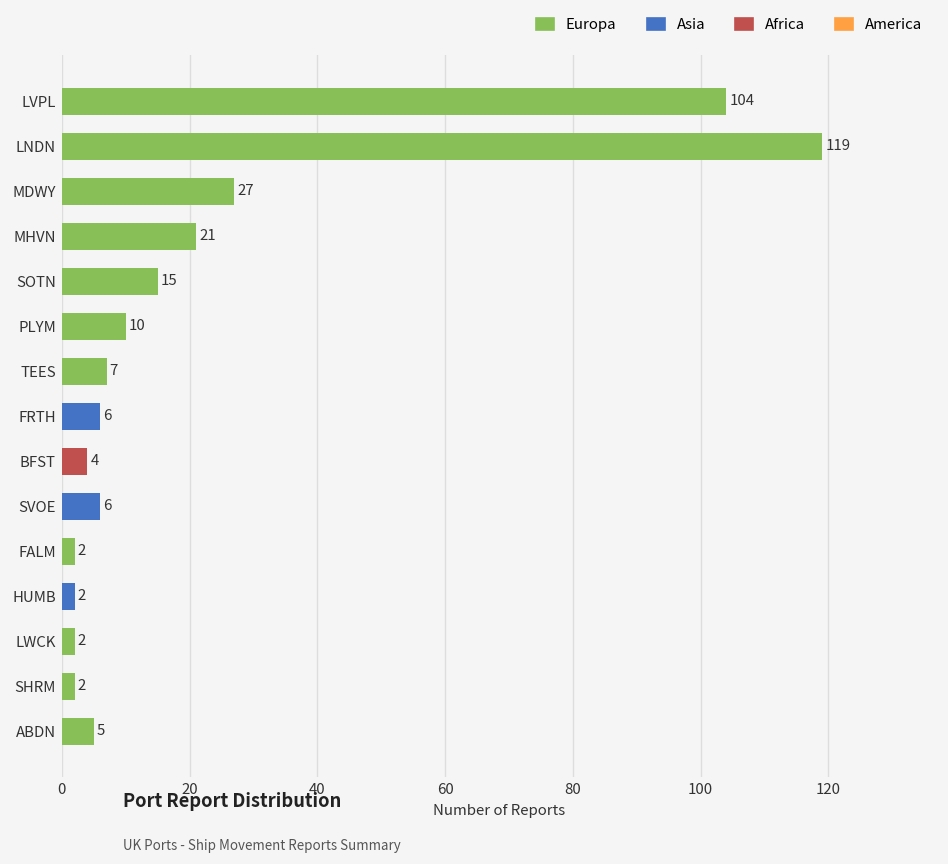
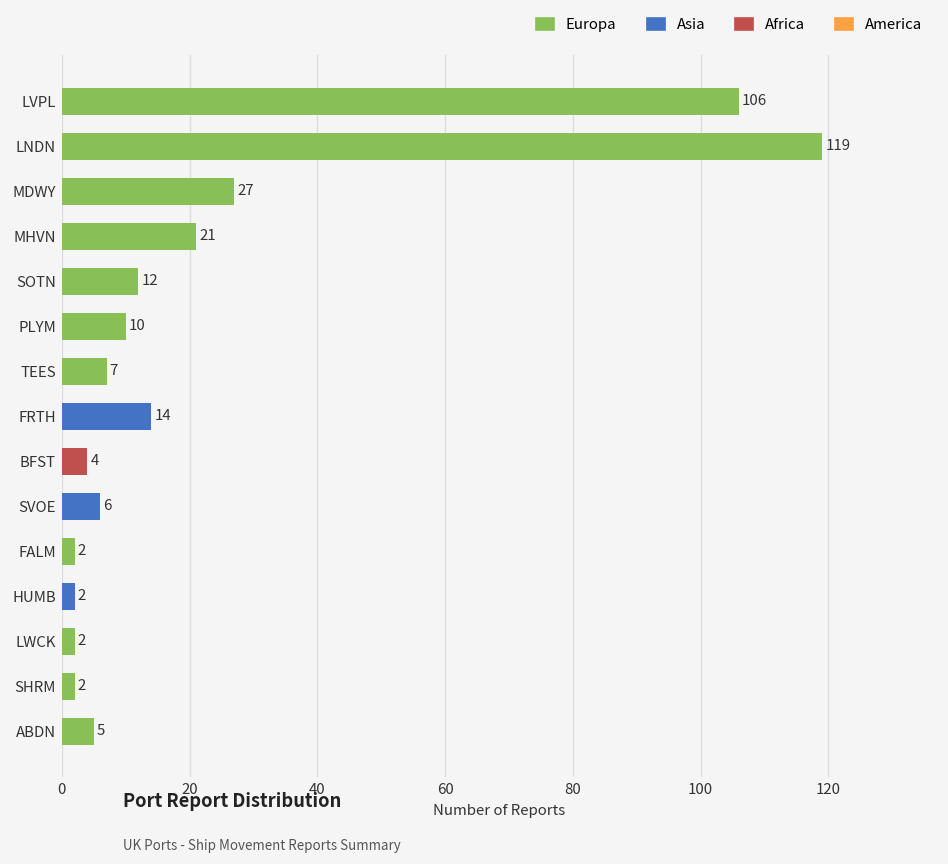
LVPL: 104 -> 106
SOTN: 15 -> 12
FRTH: 6 -> 14
